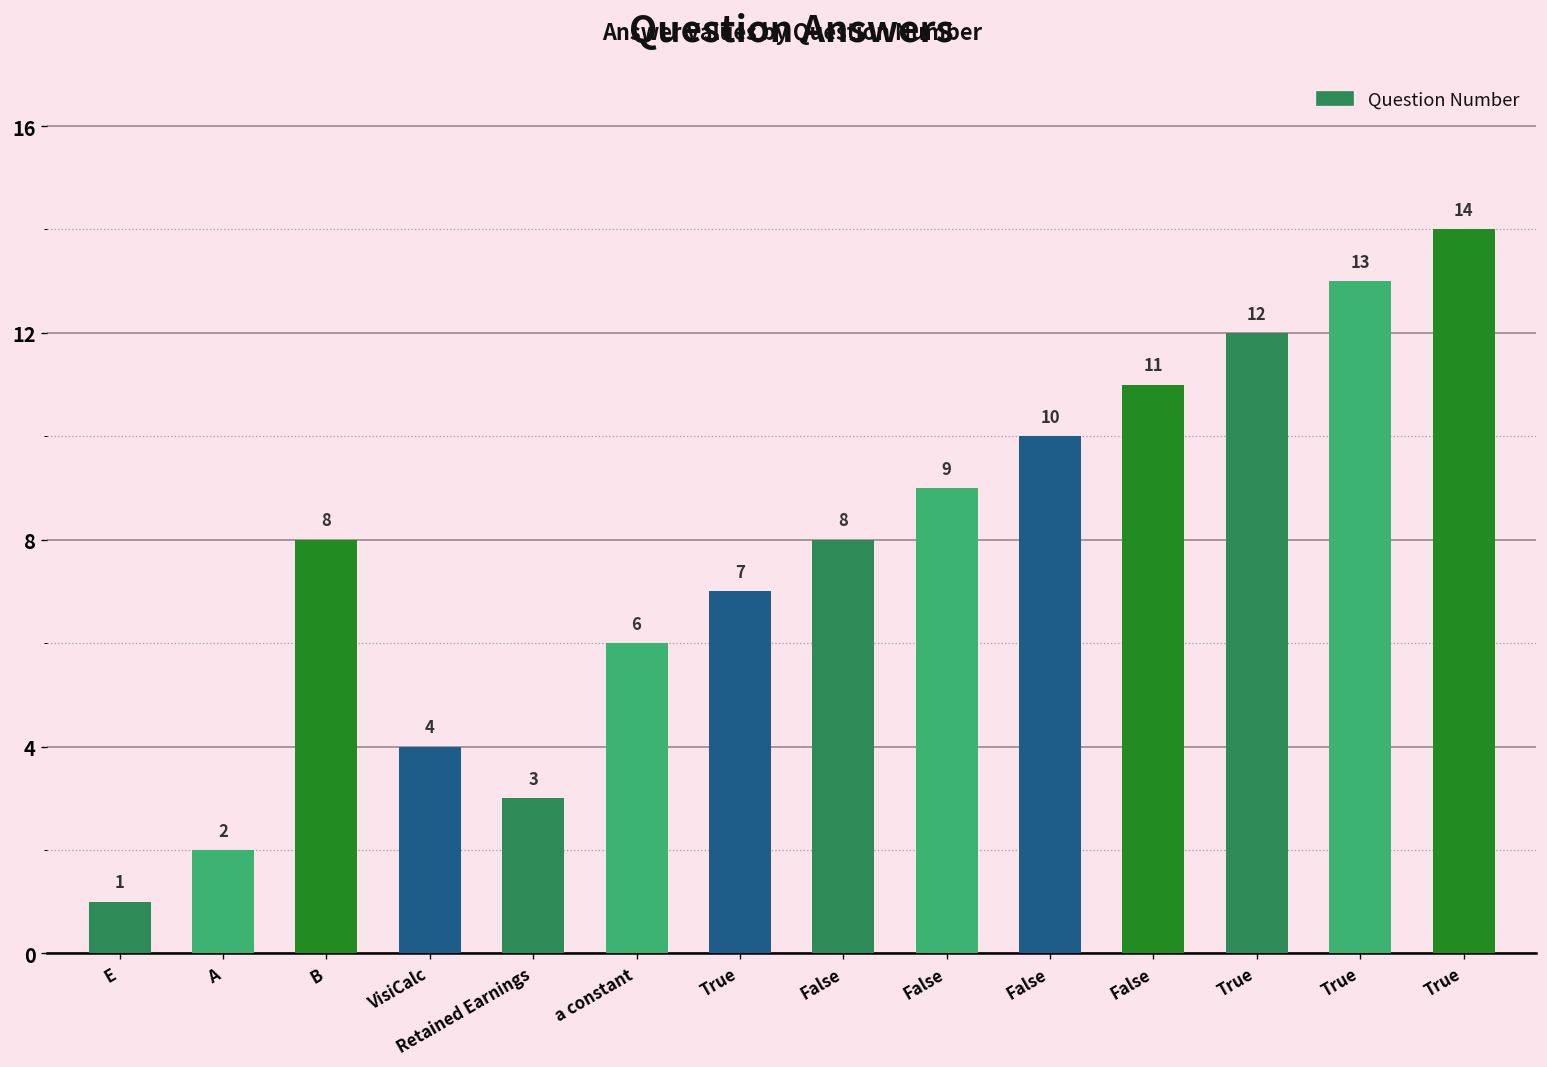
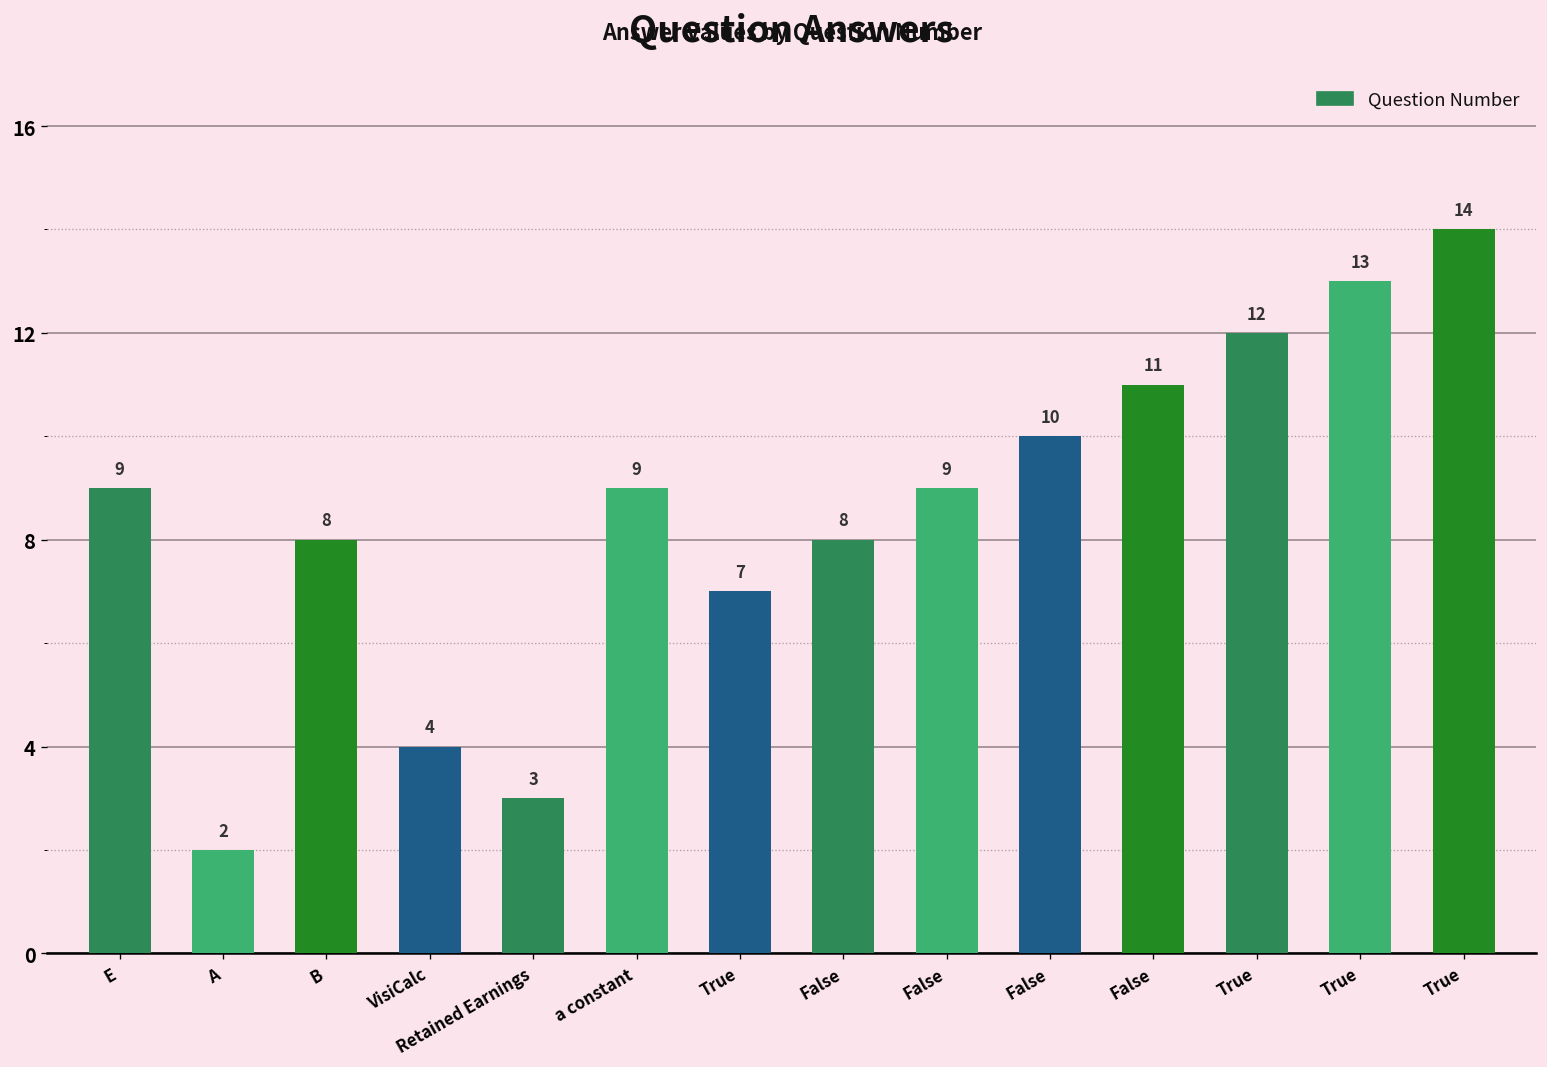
E: 1 -> 9
a constant: 6 -> 9
